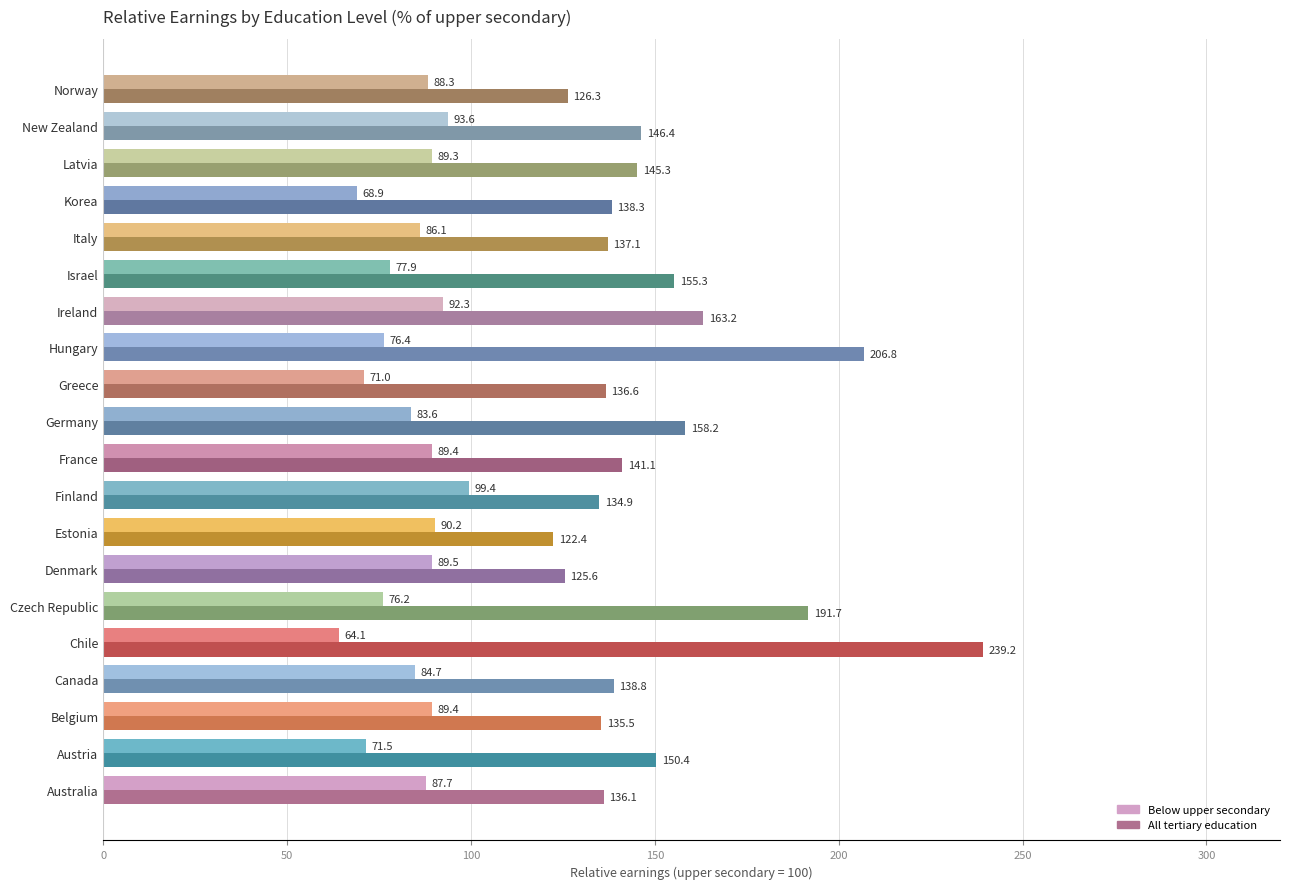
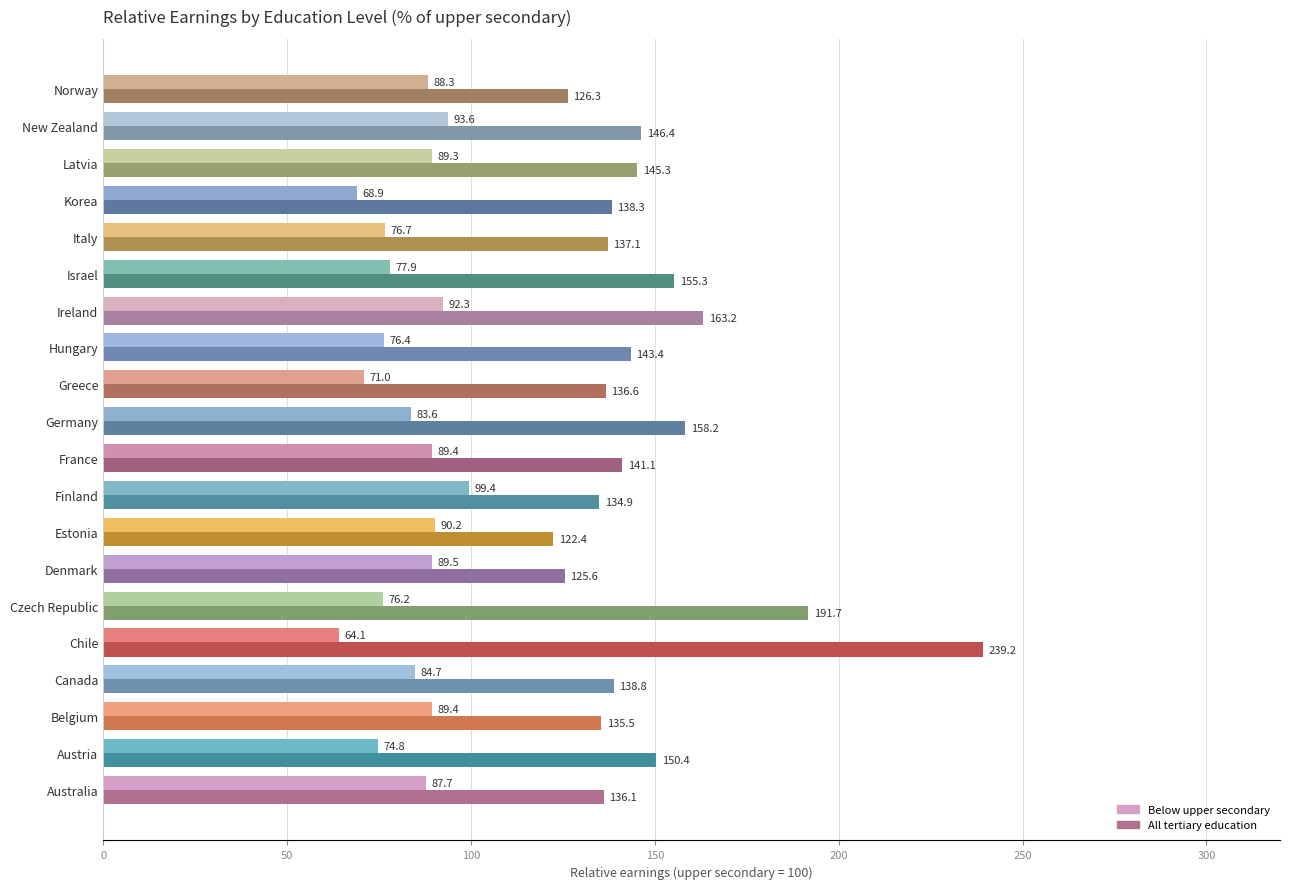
Below upper secondary, Italy: 86.1 -> 76.7
All tertiary education, Hungary: 206.8 -> 143.4
Below upper secondary, Austria: 71.5 -> 74.8
